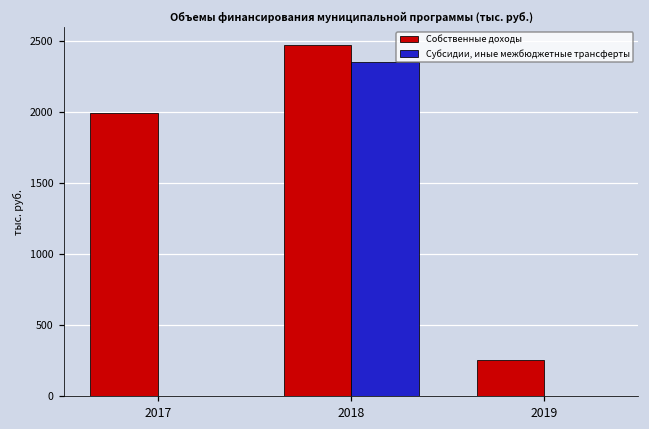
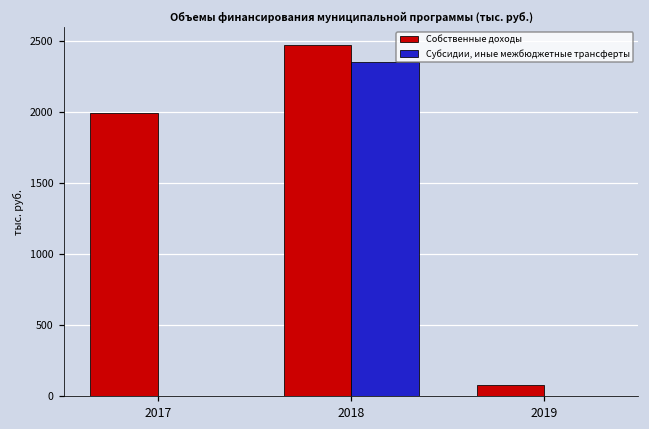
Собственные доходы, 2019: 250 -> 80
